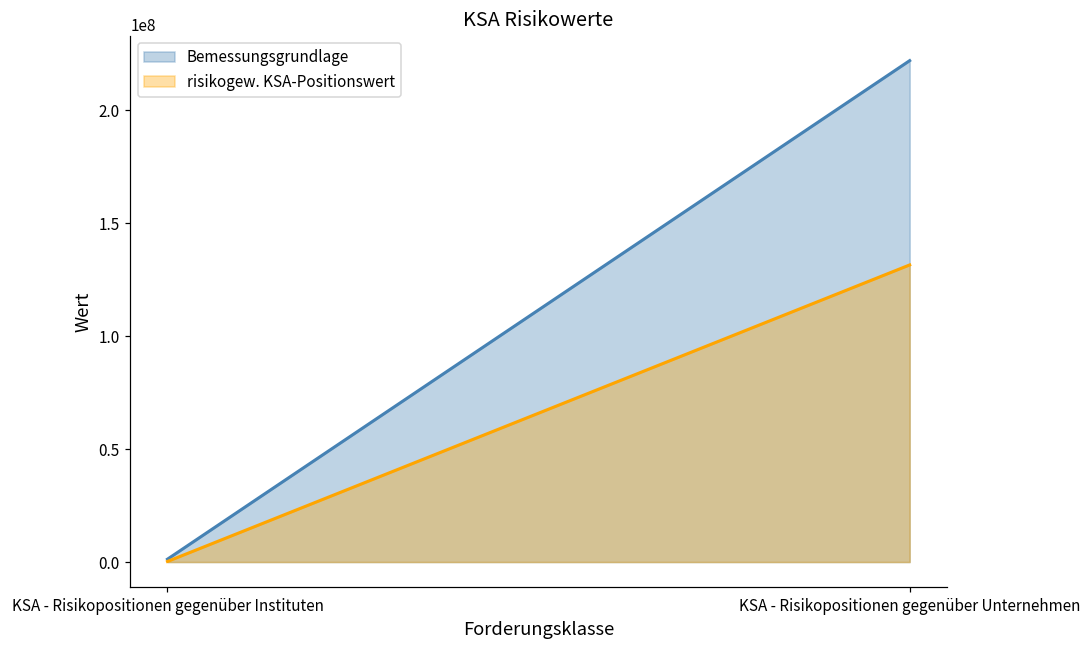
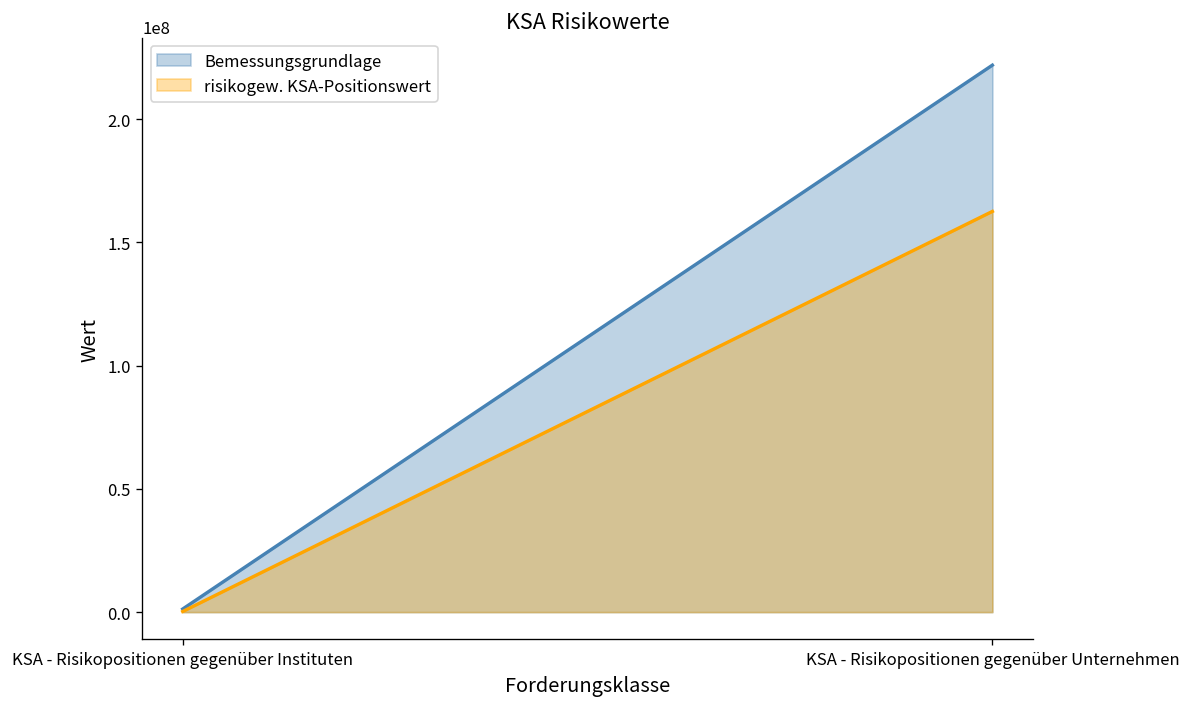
risikogew. KSA-Positionswert, KSA - Risikopositionen gegenüber Unternehmen: 132000000 -> 163000000
